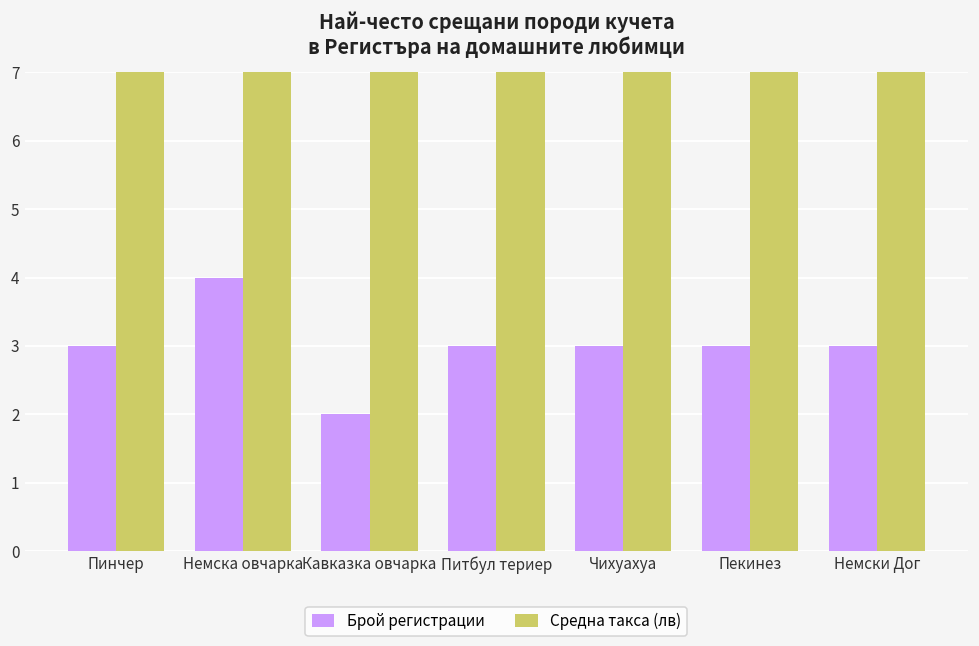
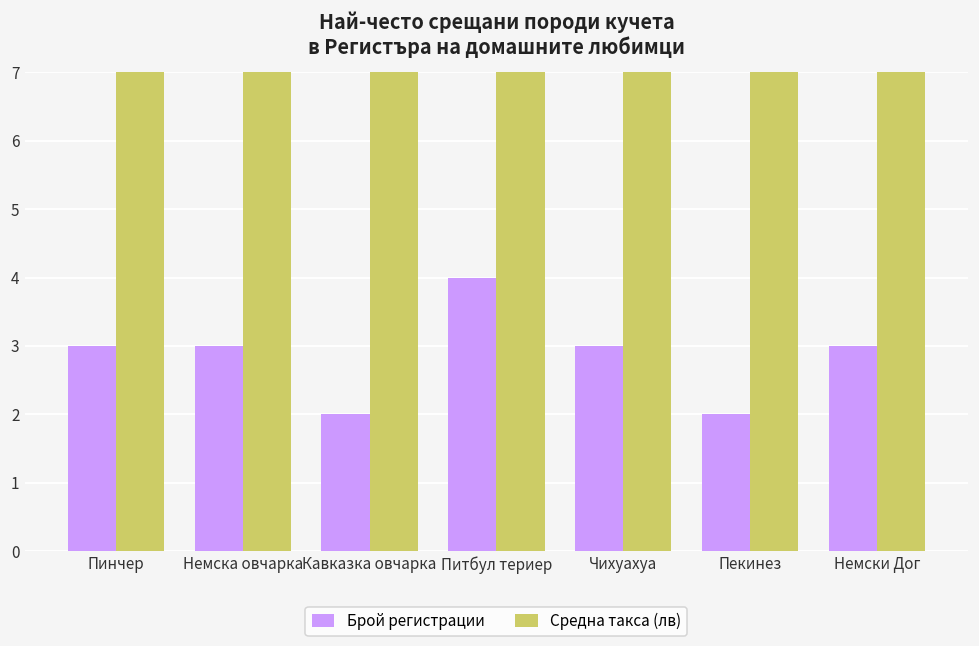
Брой регистрации, Немска овчарка: 4 -> 3
Брой регистрации, Питбул териер: 3 -> 4
Брой регистрации, Пекинез: 3 -> 2
